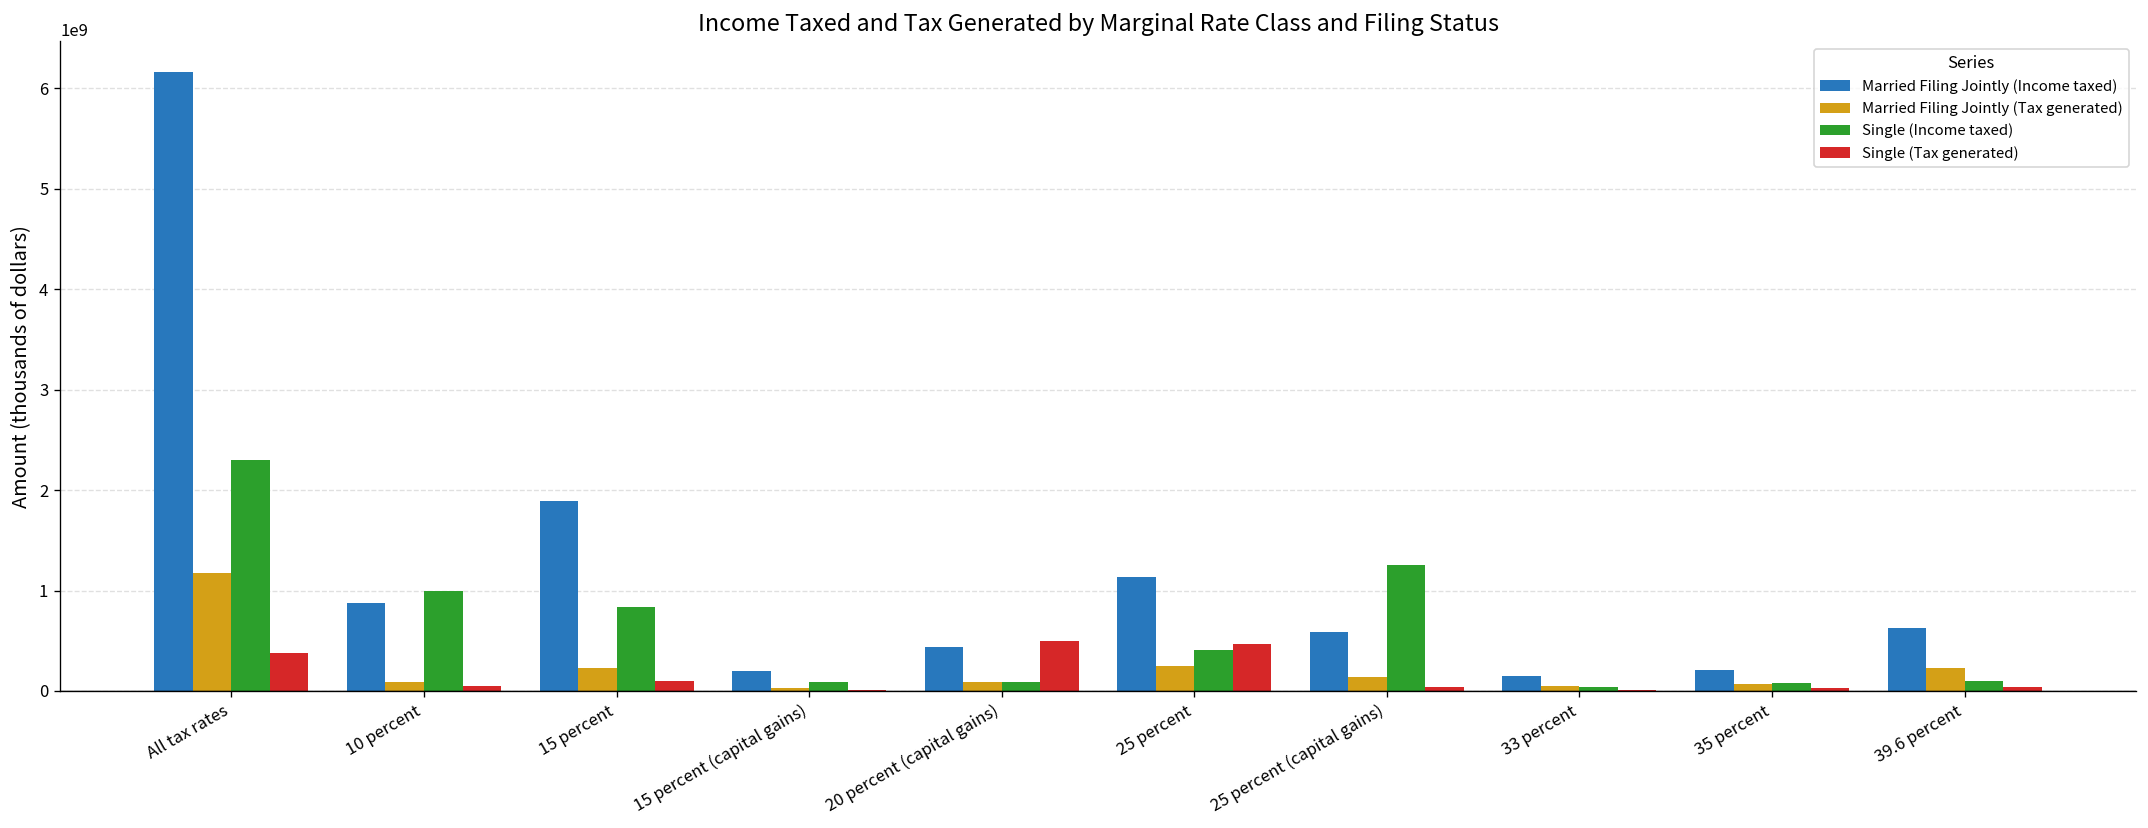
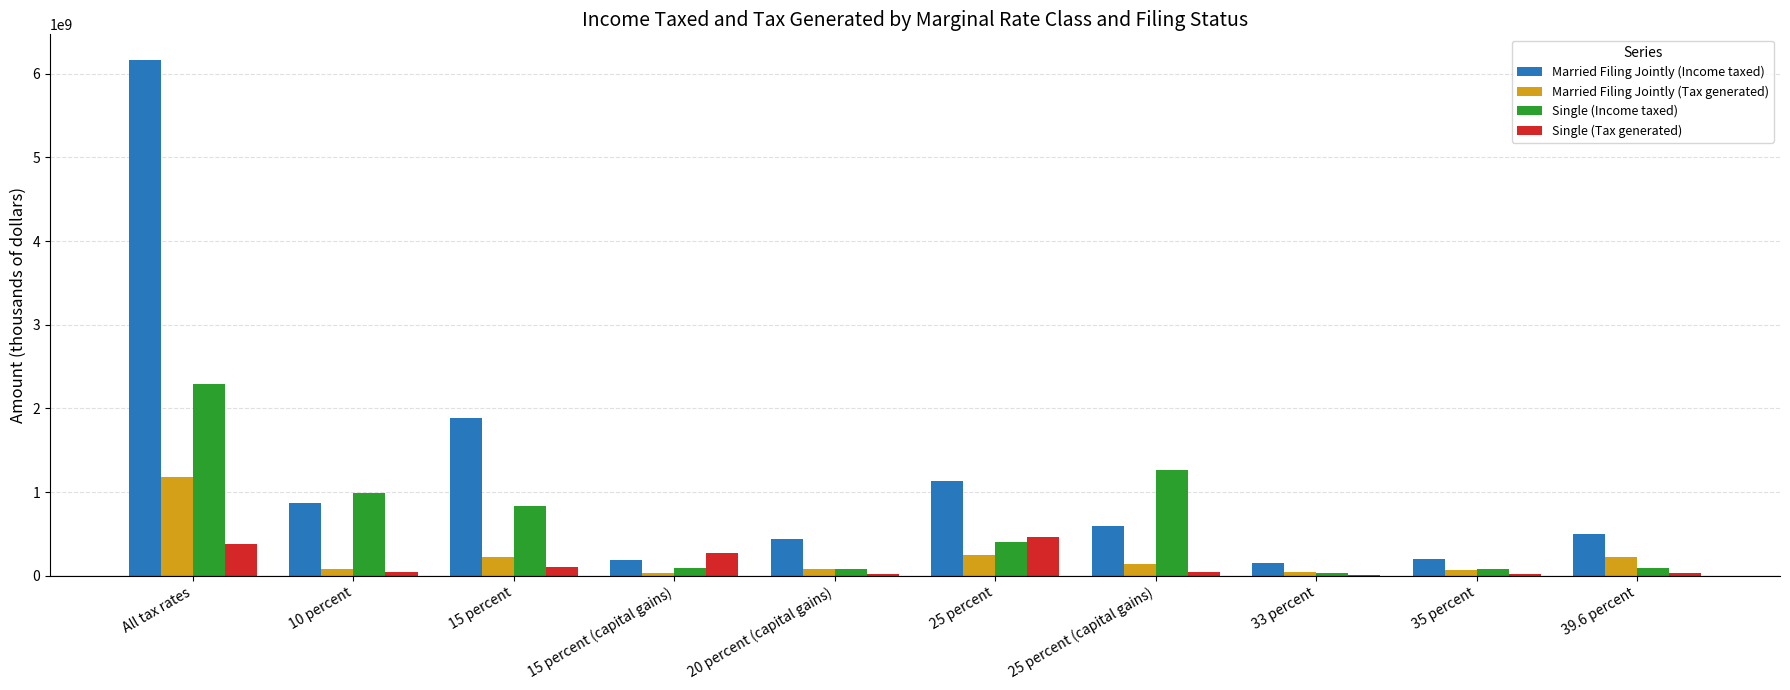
Single (Tax generated), 15 percent (capital gains): 0 -> 300000000
Single (Tax generated), 20 percent (capital gains): 500000000 -> 0
Married Filing Jointly (Income taxed), 39.6 percent: 600000000 -> 500000000
